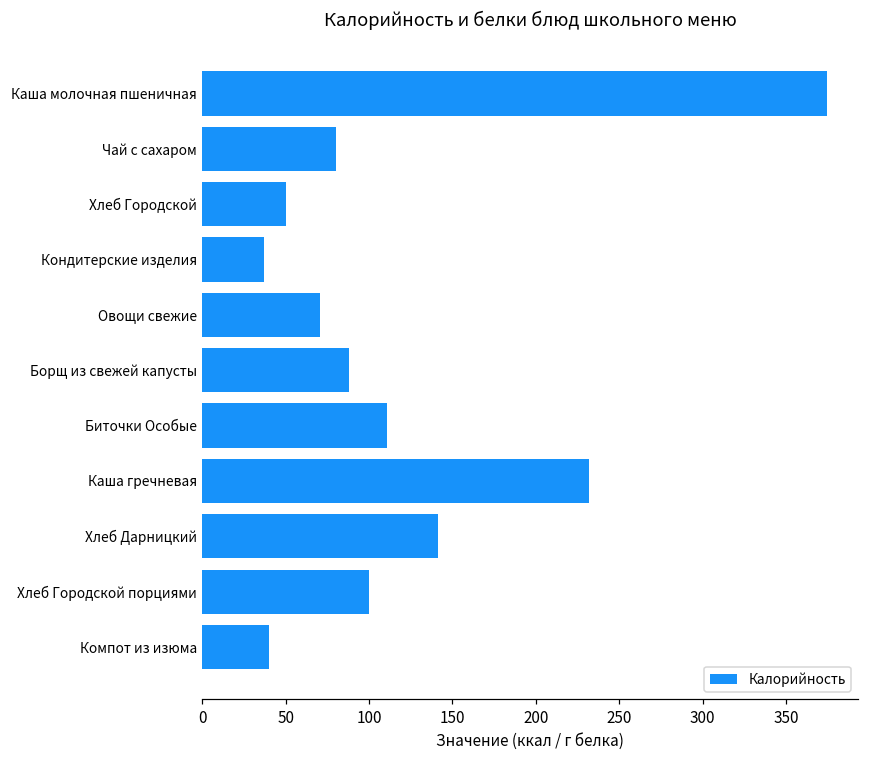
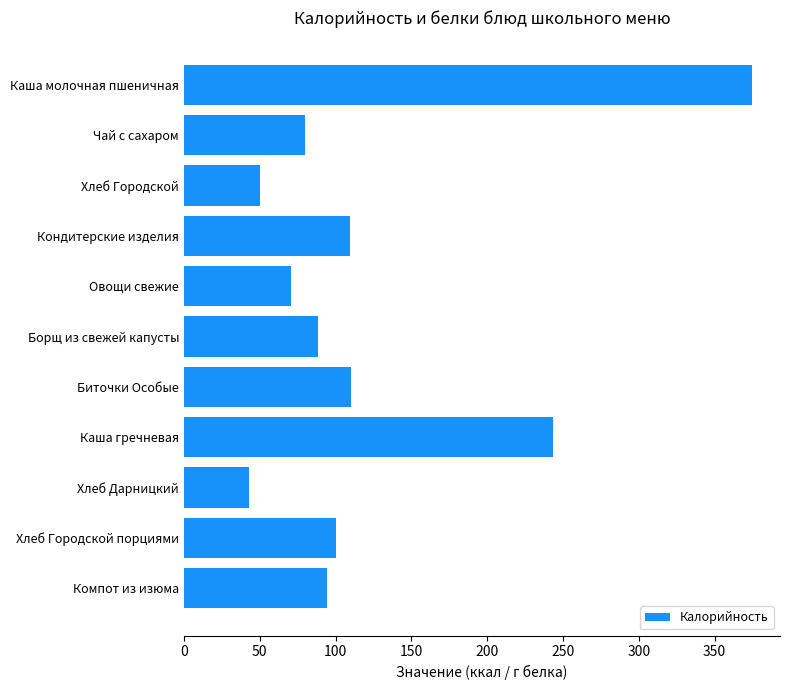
Кондитерские изделия: 37 -> 110
Каша гречневая: 232 -> 244
Хлеб Дарницкий: 141 -> 43
Компот из изюма: 40 -> 94
